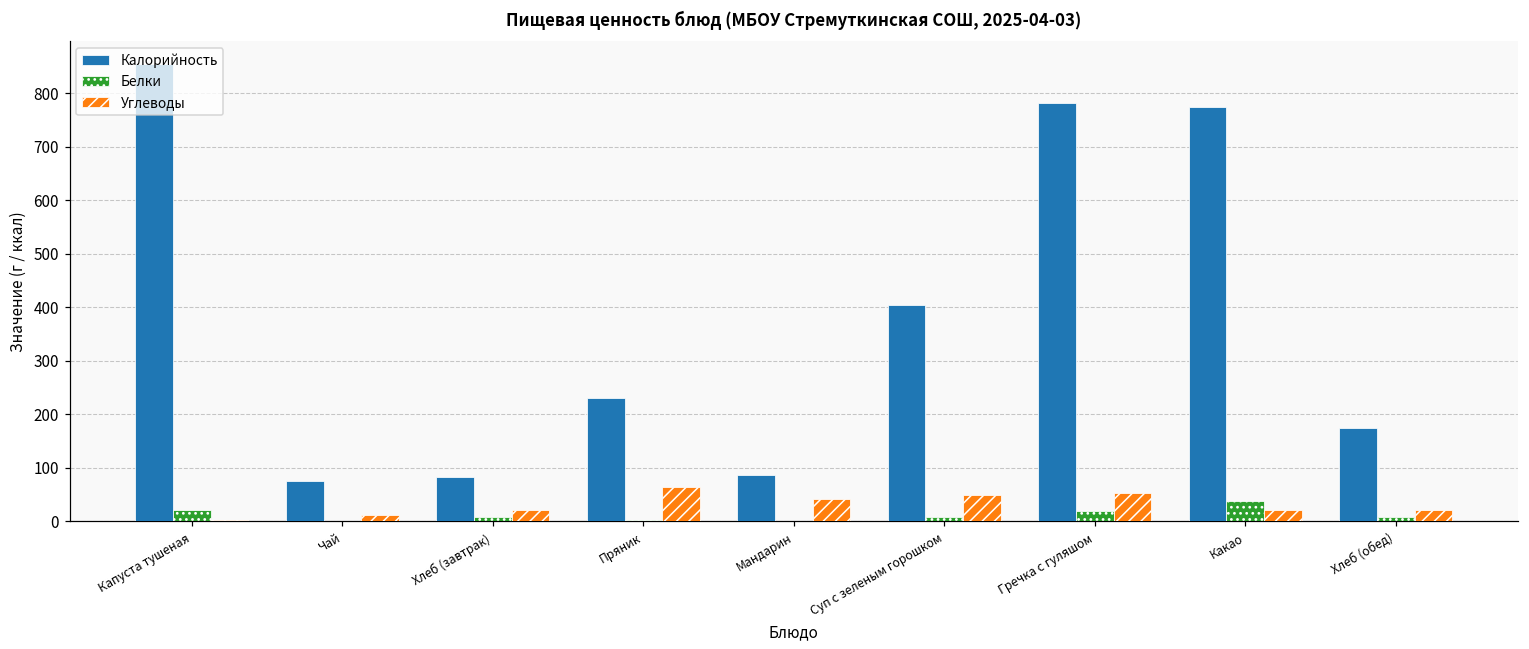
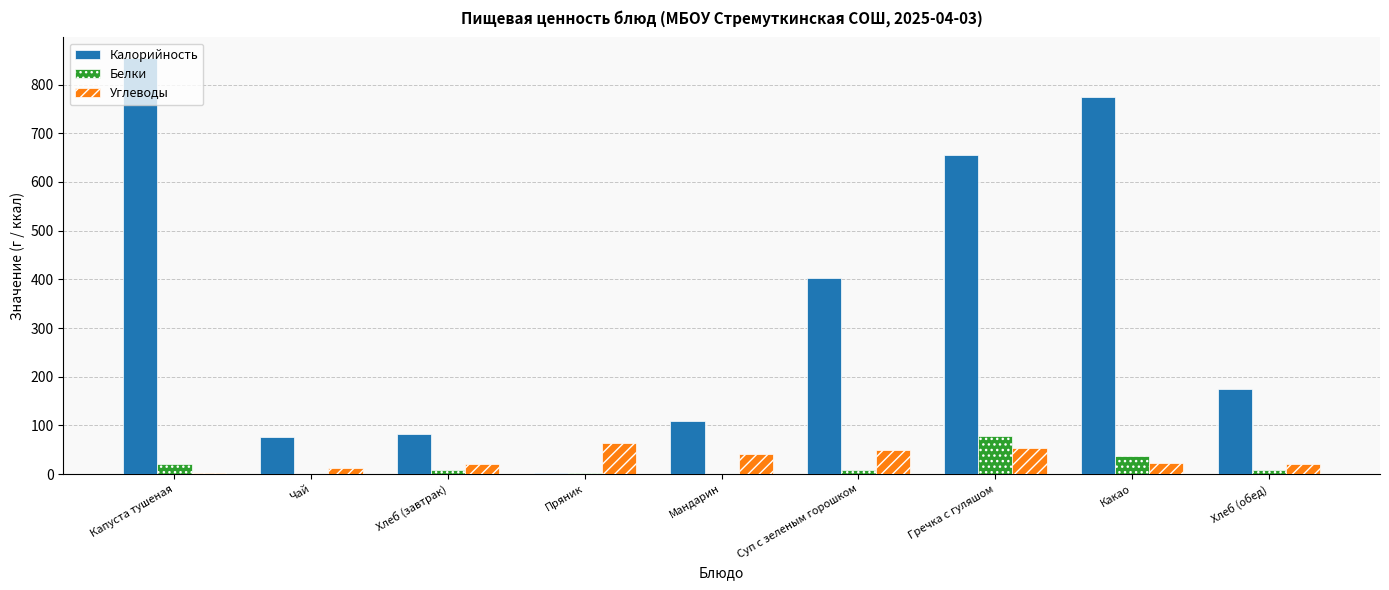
Калорийность, Пряник: 230 -> 0
Калорийность, Мандарин: 90 -> 110
Калорийность, Гречка с гуляшом: 780 -> 650
Белки, Гречка с гуляшом: 20 -> 80
